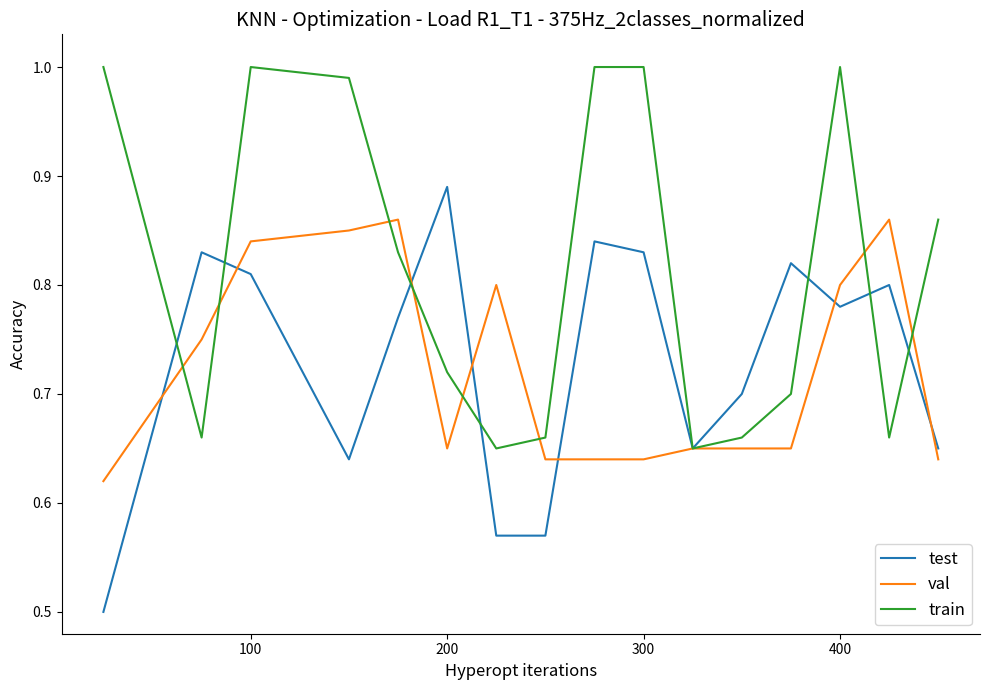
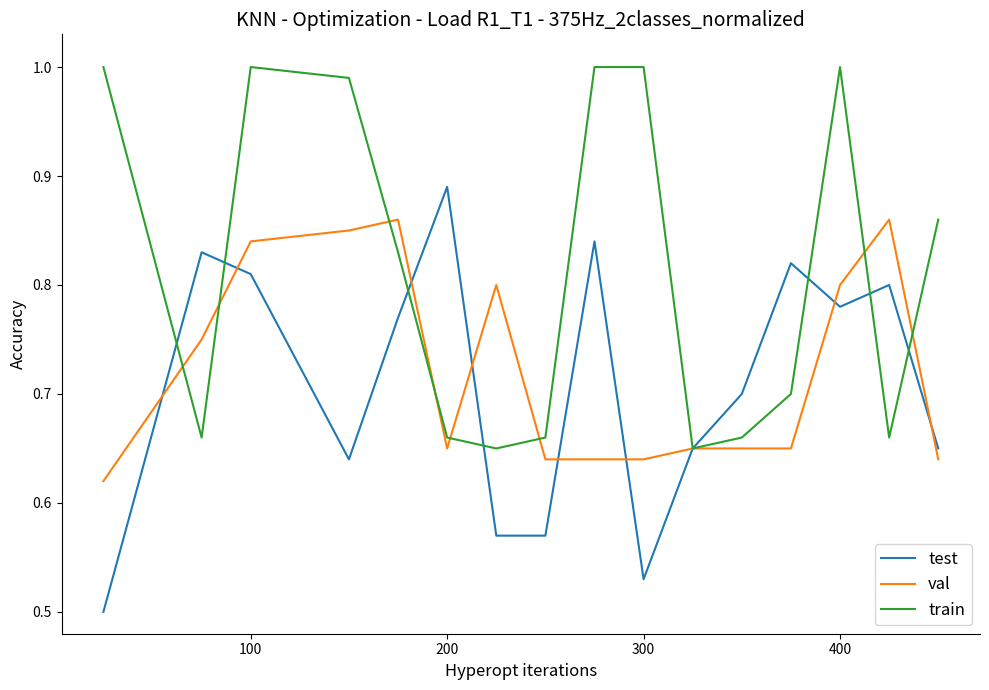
train, 200: 0.72 -> 0.66
test, 300: 0.83 -> 0.53
